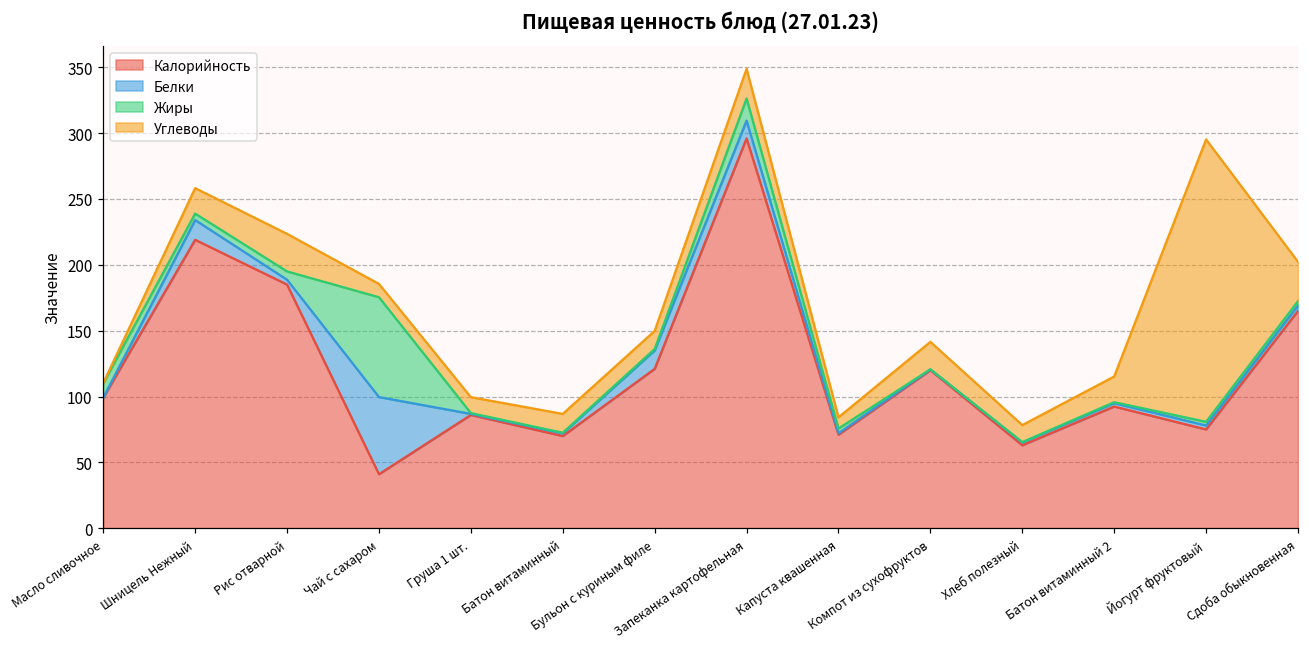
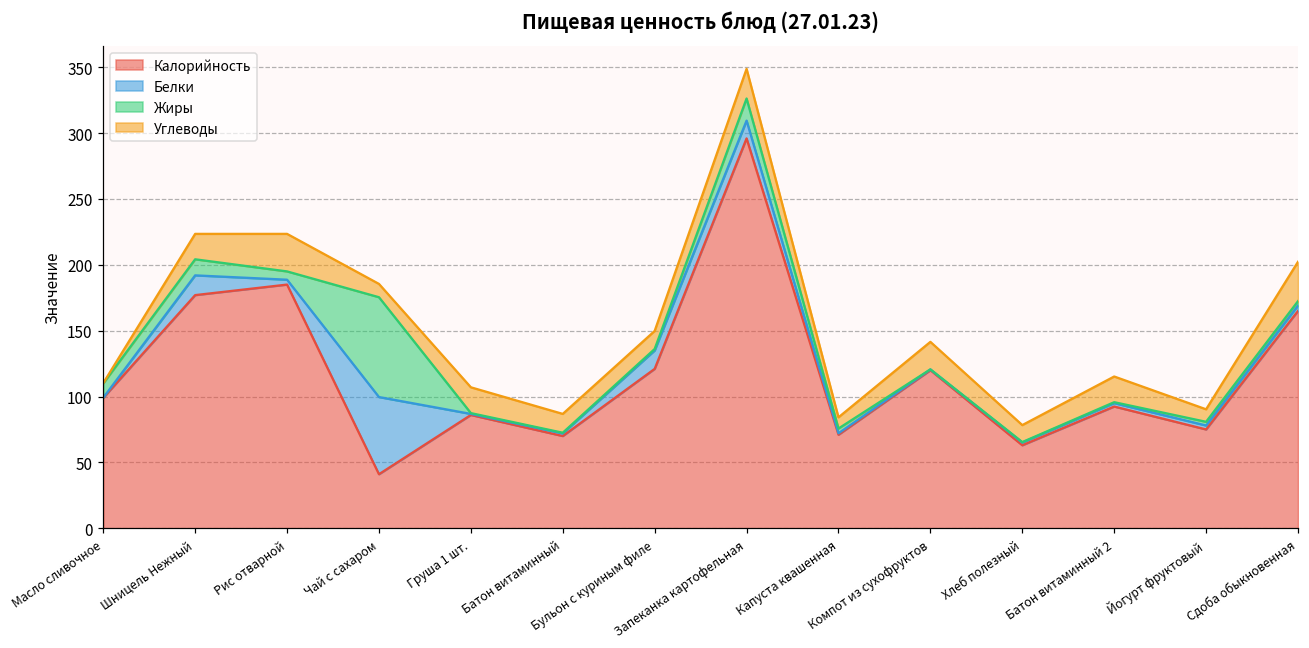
Калорийность, Шницель Нежный: 219 -> 177
Жиры, Шницель Нежный: 5 -> 12
Углеводы, Груша 1 шт.: 12 -> 20
Углеводы, Йогурт фруктовый: 214 -> 10
